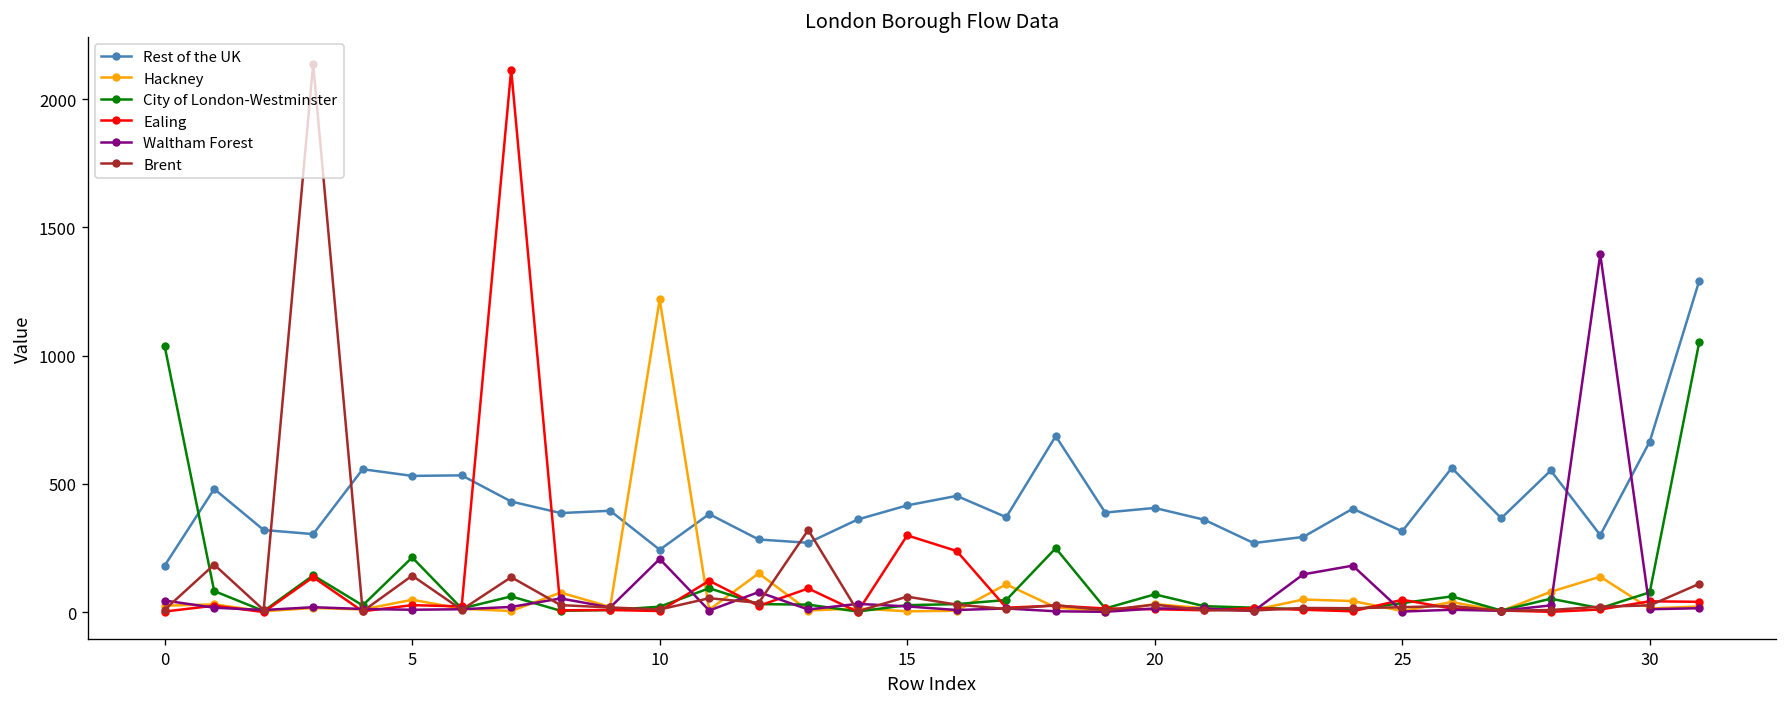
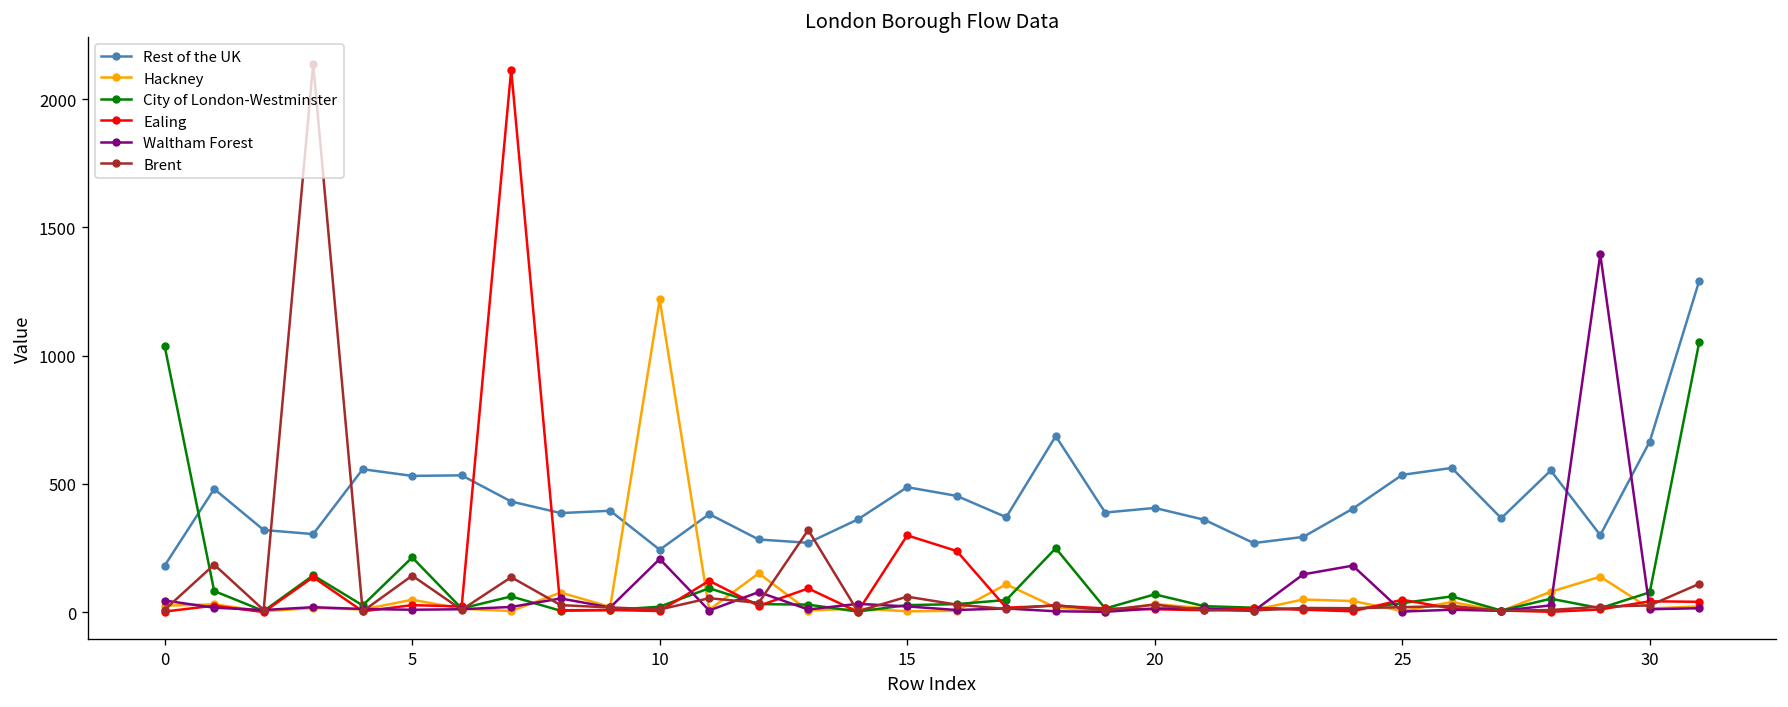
Rest of the UK, 15: 420 -> 490
Rest of the UK, 25: 320 -> 540
